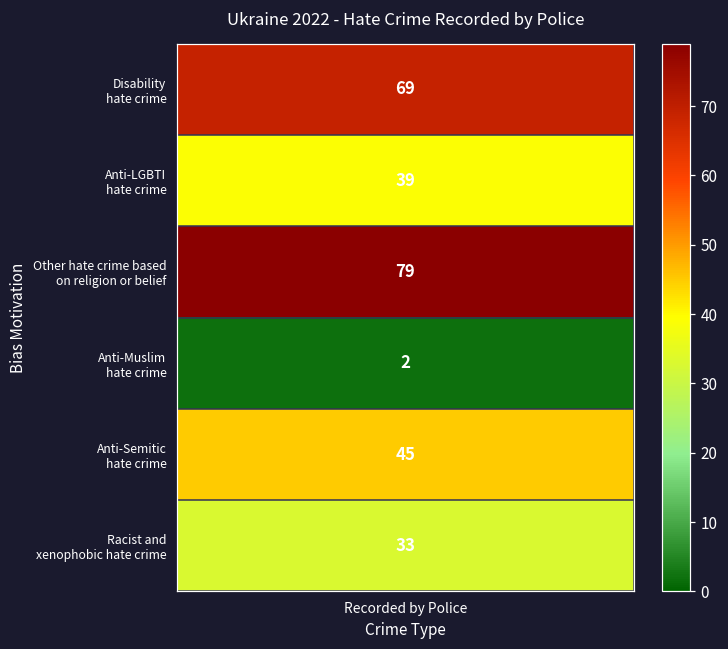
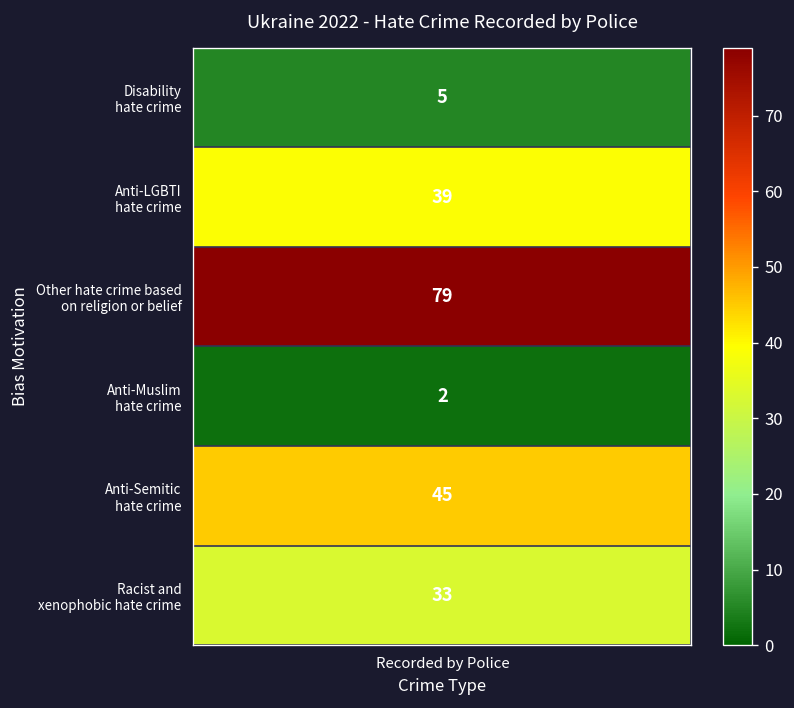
Disability hate crime, Recorded by Police: 69 -> 5
